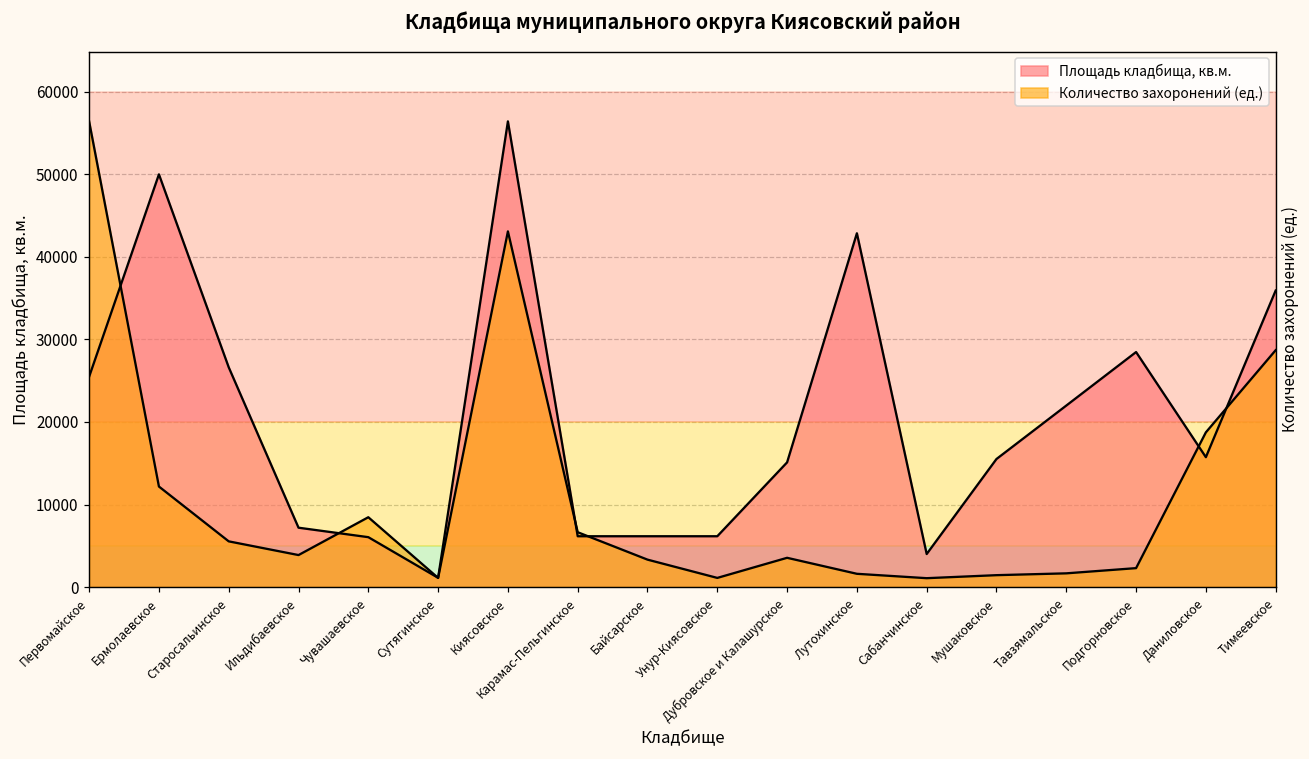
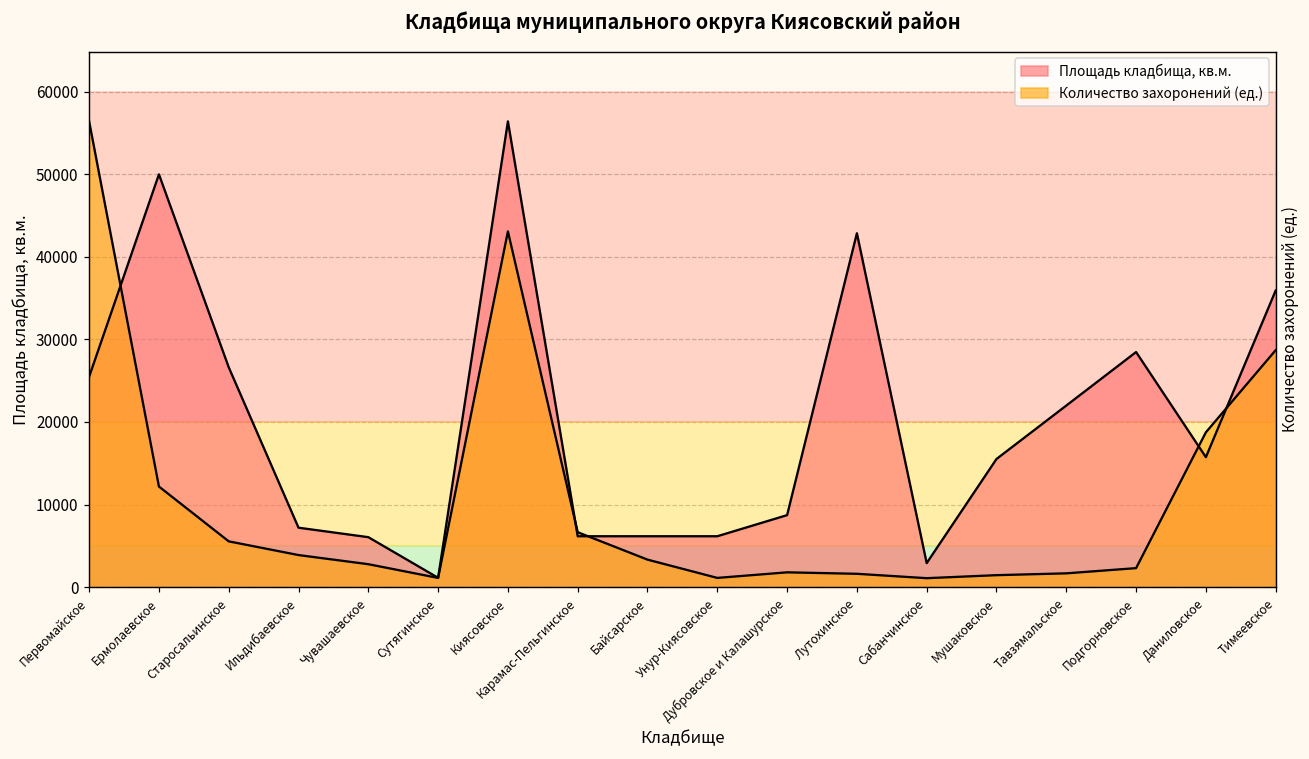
Количество захоронений (ед.), Чувашаевское: 8000 -> 3000
Площадь кладбища, кв.м., Дубровское и Калашурское: 15000 -> 9000
Количество захоронений (ед.), Дубровское и Калашурское: 4000 -> 2000
Площадь кладбища, кв.м., Сабанчинское: 4000 -> 3000
